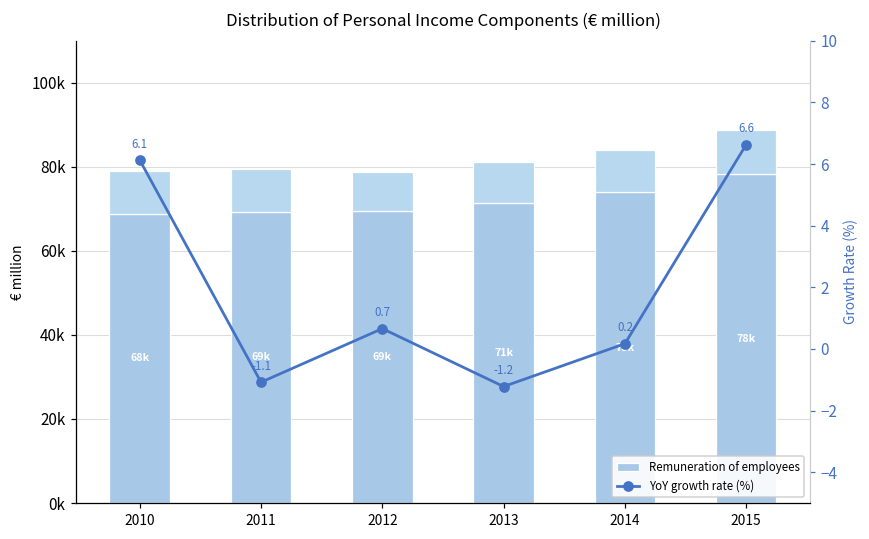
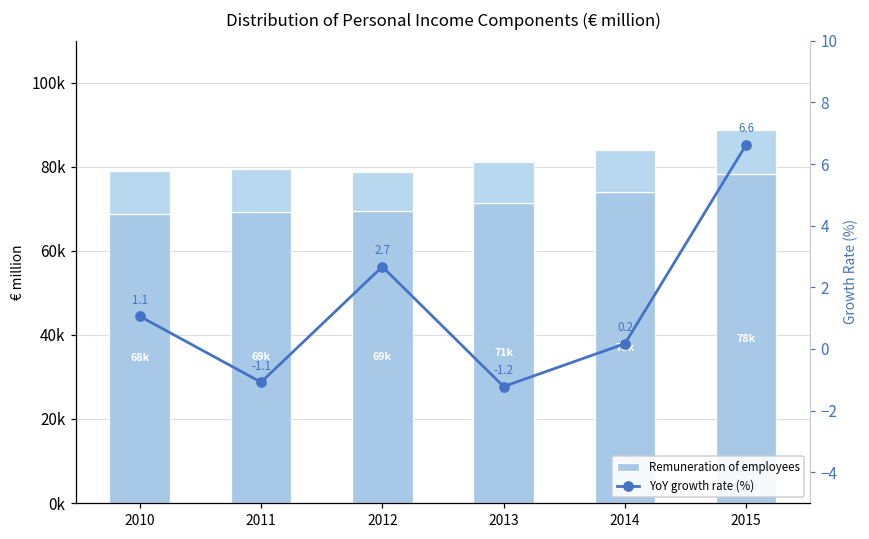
YoY growth rate (%), 2010: 6.1 -> 1.1
YoY growth rate (%), 2012: 0.7 -> 2.7
